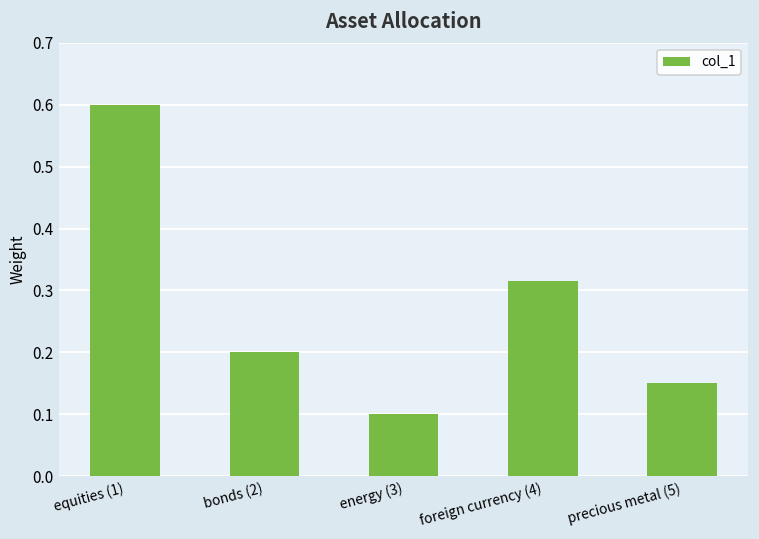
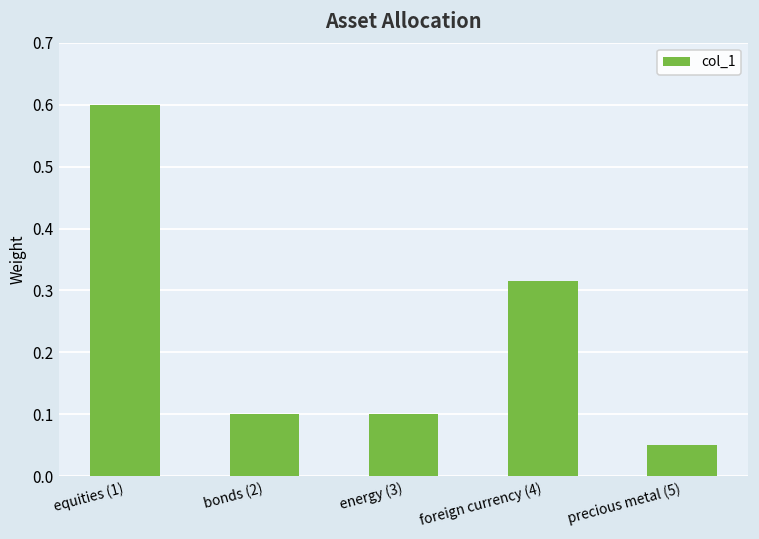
bonds (2): 0.2 -> 0.1
precious metal (5): 0.15 -> 0.05
